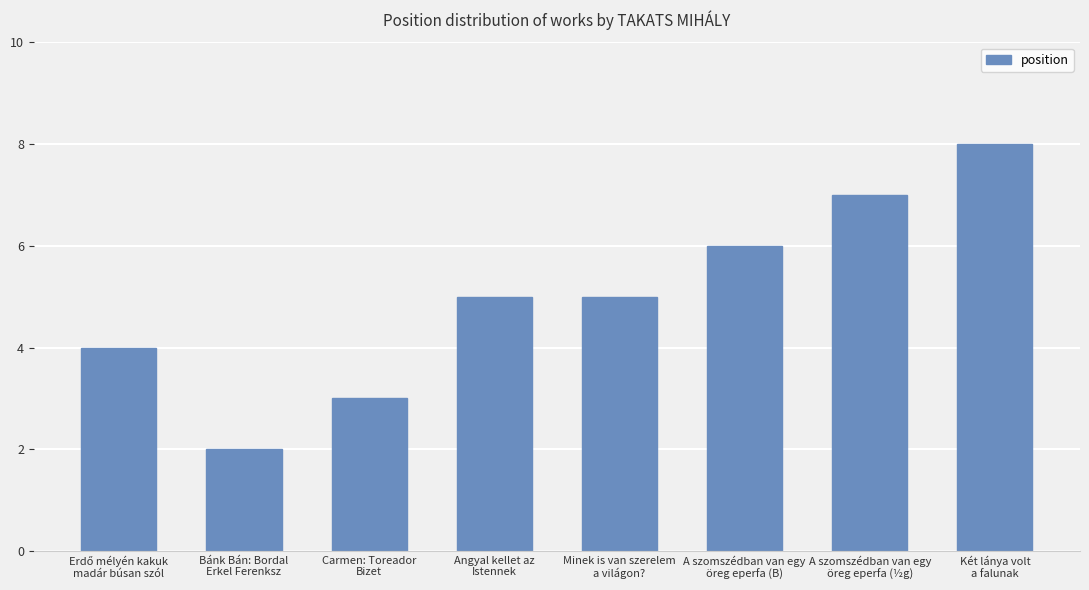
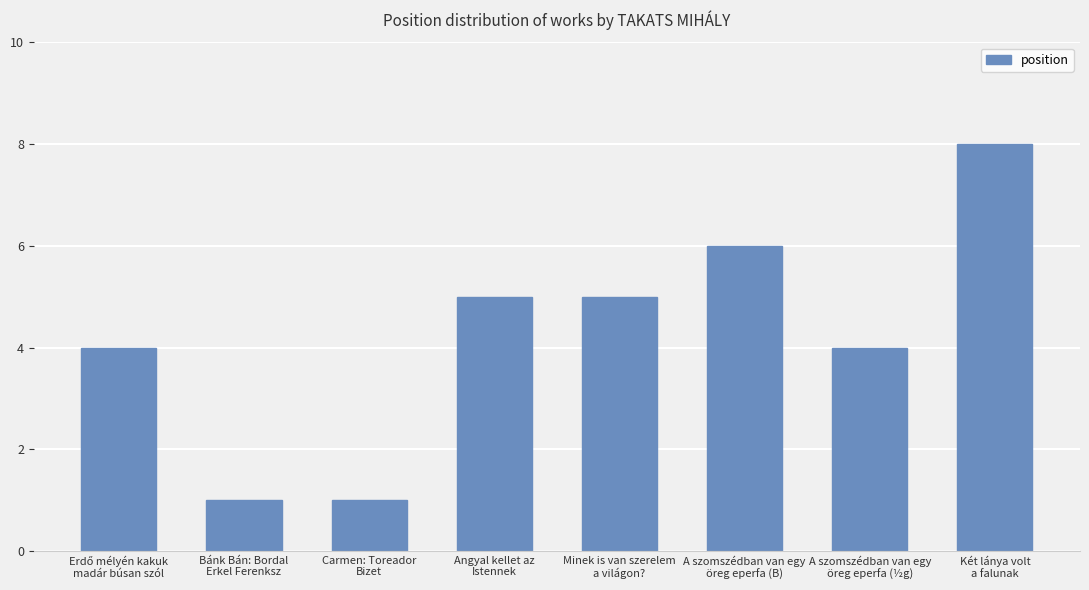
Bánk Bán: Bordal Erkel Ferenksz: 2 -> 1
Carmen: Toreador Bizet: 3 -> 1
A szomszédban van egy öreg eperfa (½g): 7 -> 4
